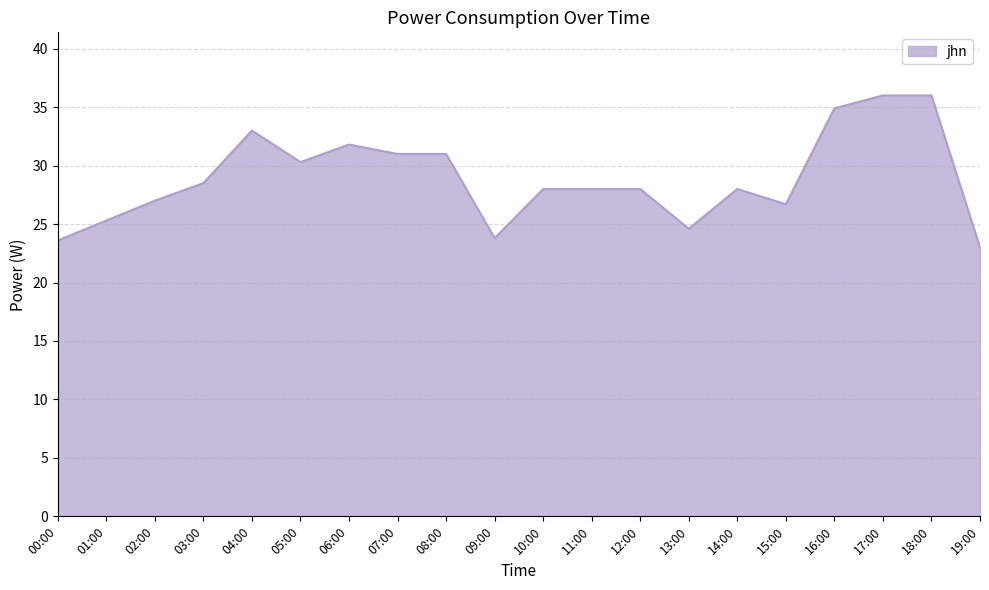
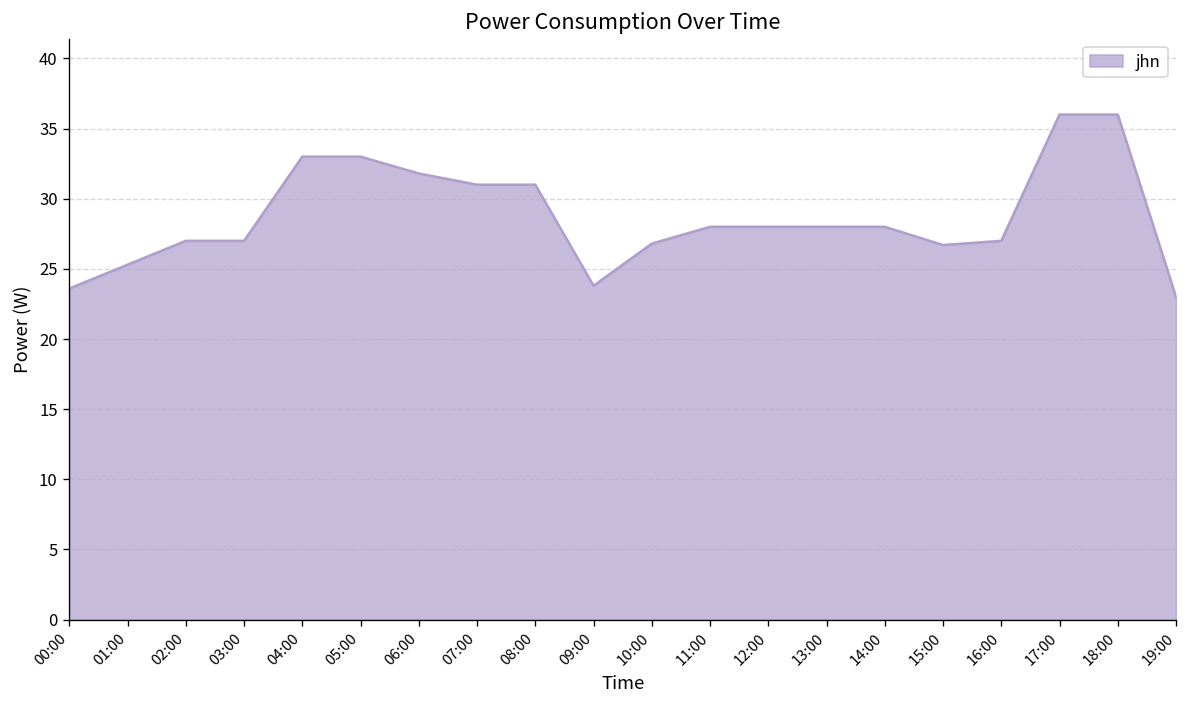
03:00: 28.5 -> 27.0
05:00: 30.3 -> 33.0
10:00: 28.0 -> 26.8
13:00: 24.6 -> 28.0
16:00: 34.9 -> 27.0
